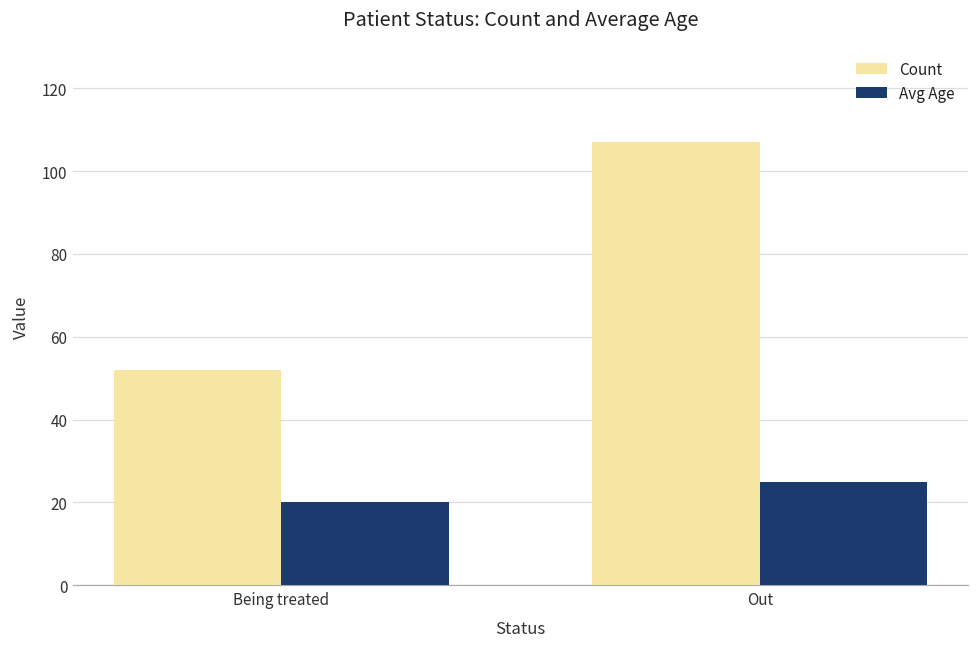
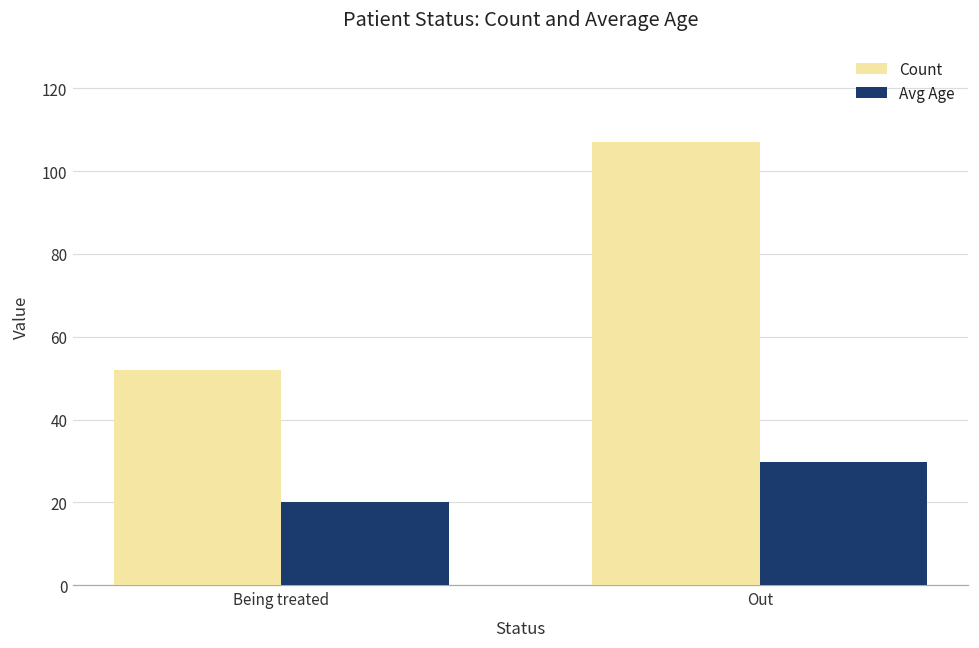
Avg Age, Out: 25 -> 30
